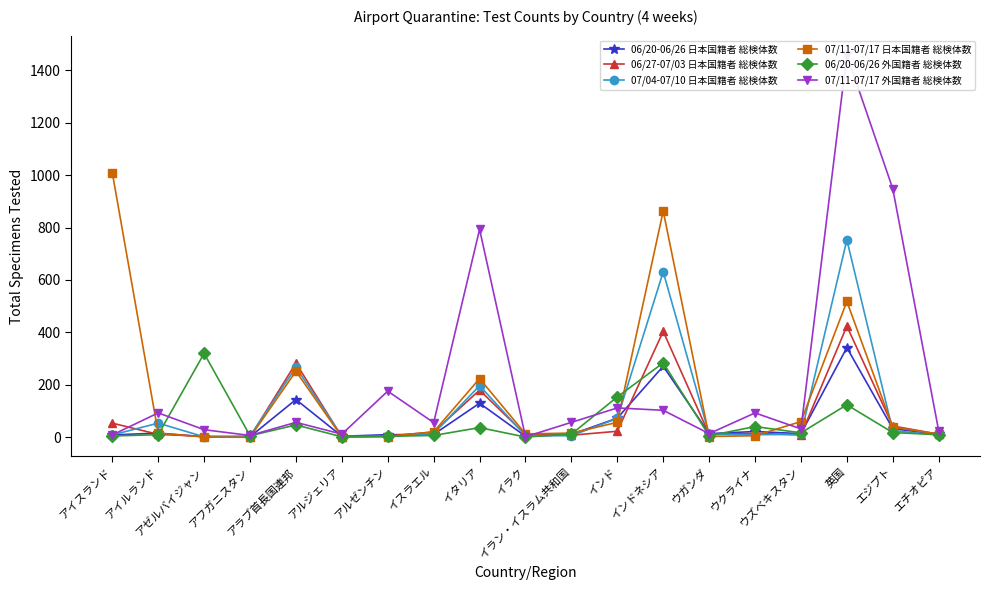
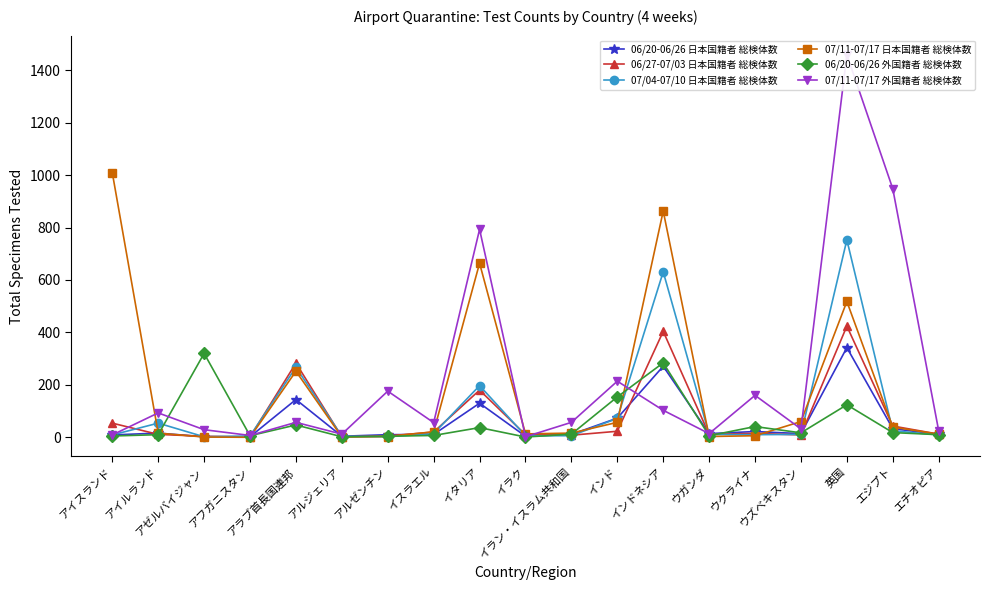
07/11-07/17 日本国籍者 総検体数, イタリア: 220 -> 660
07/11-07/17 外国籍者 総検体数, インド: 110 -> 210
07/11-07/17 外国籍者 総検体数, ウクライナ: 90 -> 160
